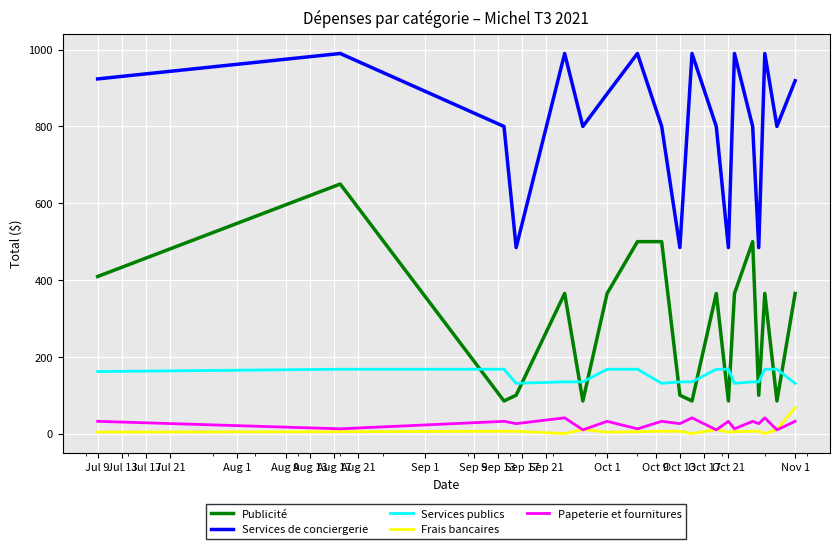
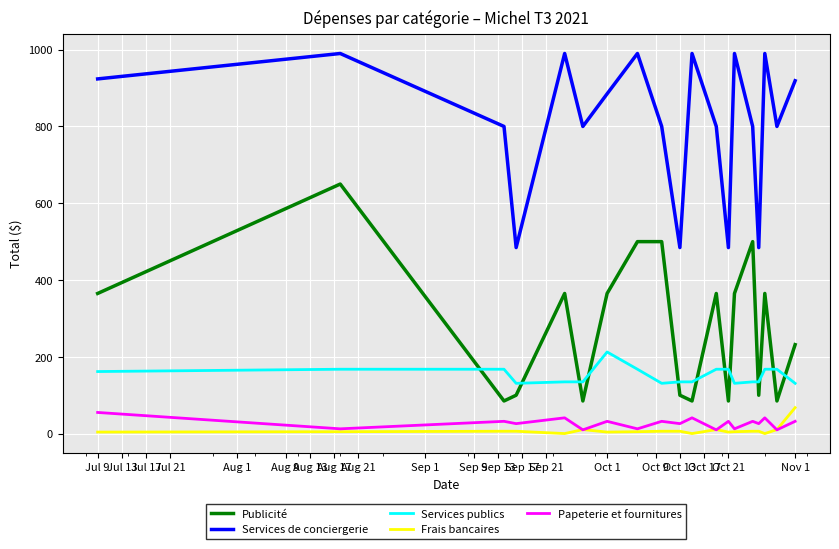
Publicité, Jul 9: 410 -> 370
Papeterie et fournitures, Jul 9: 30 -> 60
Services publics, Oct 1: 170 -> 210
Publicité, Nov 1: 370 -> 230
